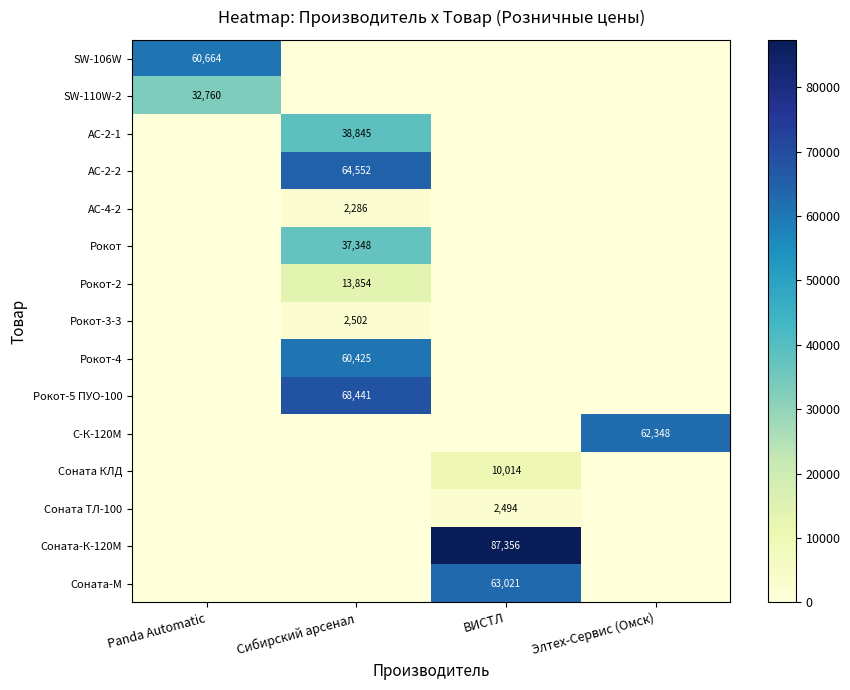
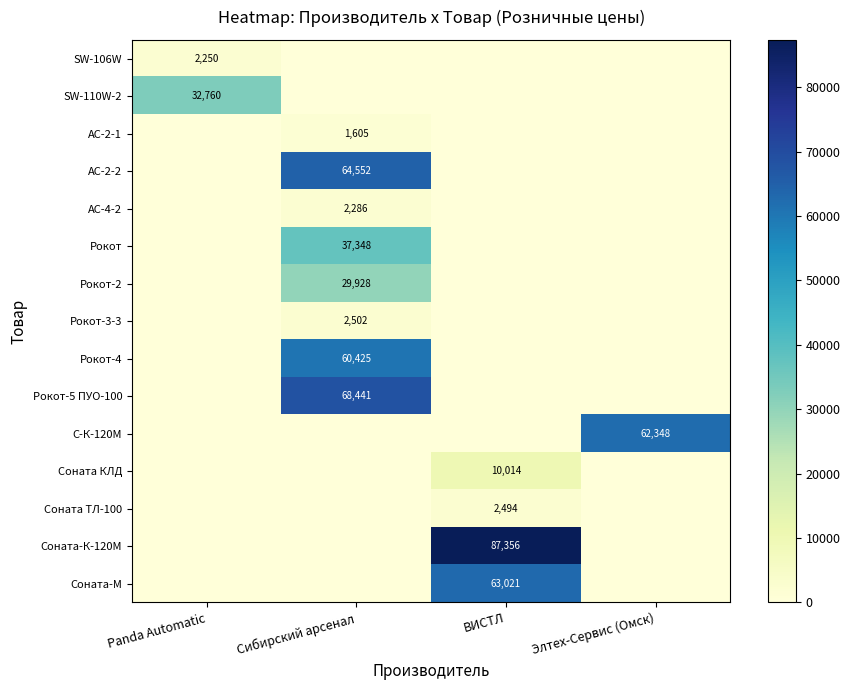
SW-106W, Panda Automatic: 60,664 -> 2,250
АС-2-1, Сибирский арсенал: 38,845 -> 1,605
Рокот-2, Сибирский арсенал: 13,854 -> 29,928
